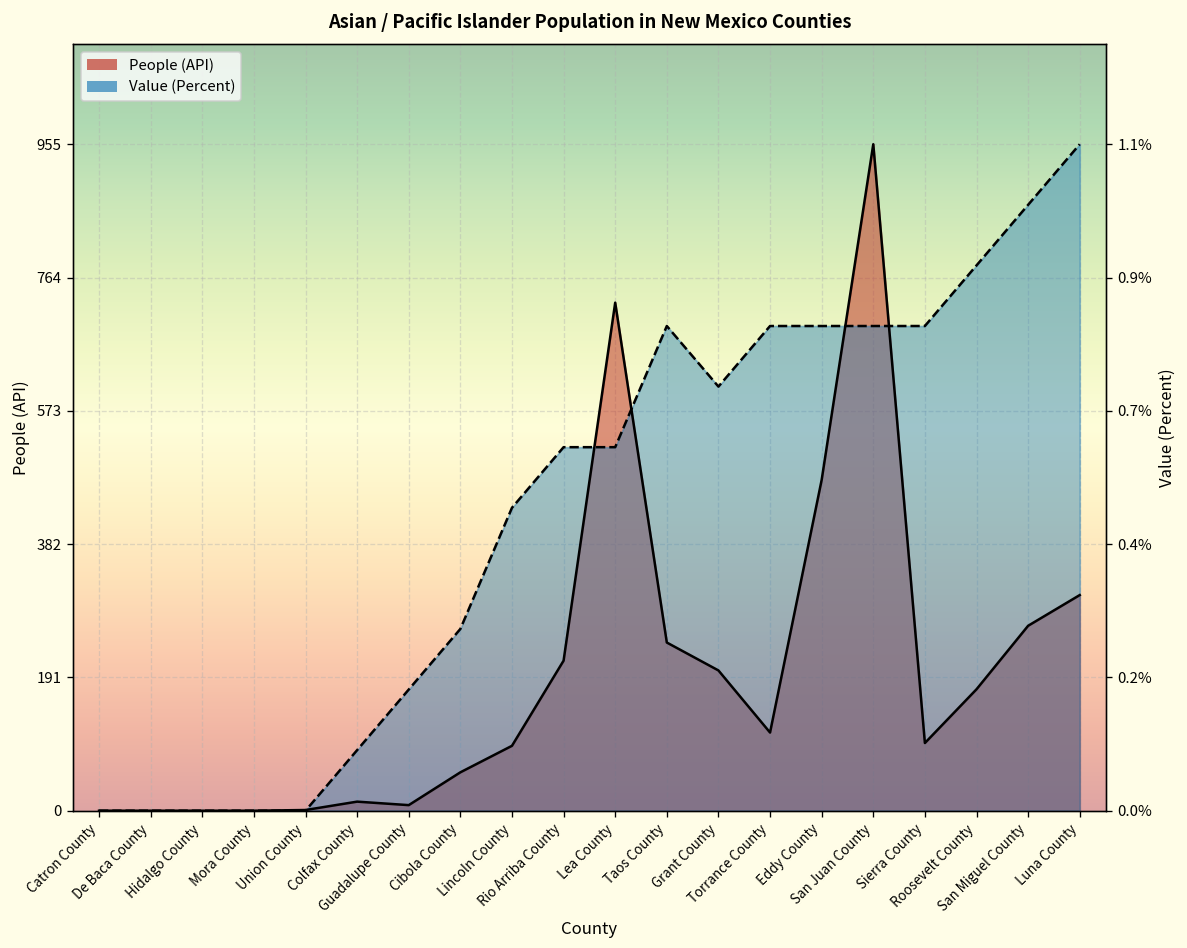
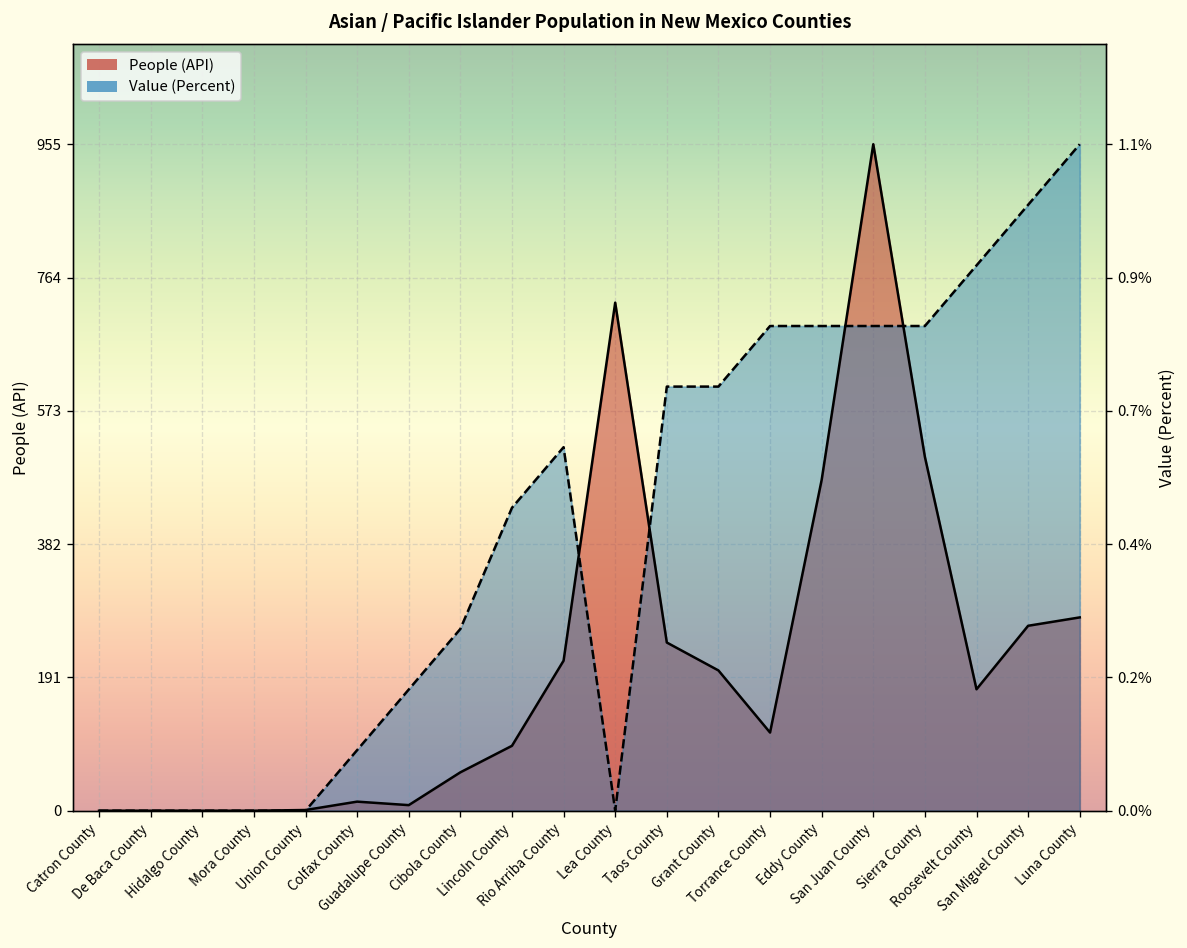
Value (Percent), Lea County: 520 -> 0
Value (Percent), Taos County: 690 -> 610
People (API), Sierra County: 100 -> 510
People (API), Luna County: 310 -> 280
